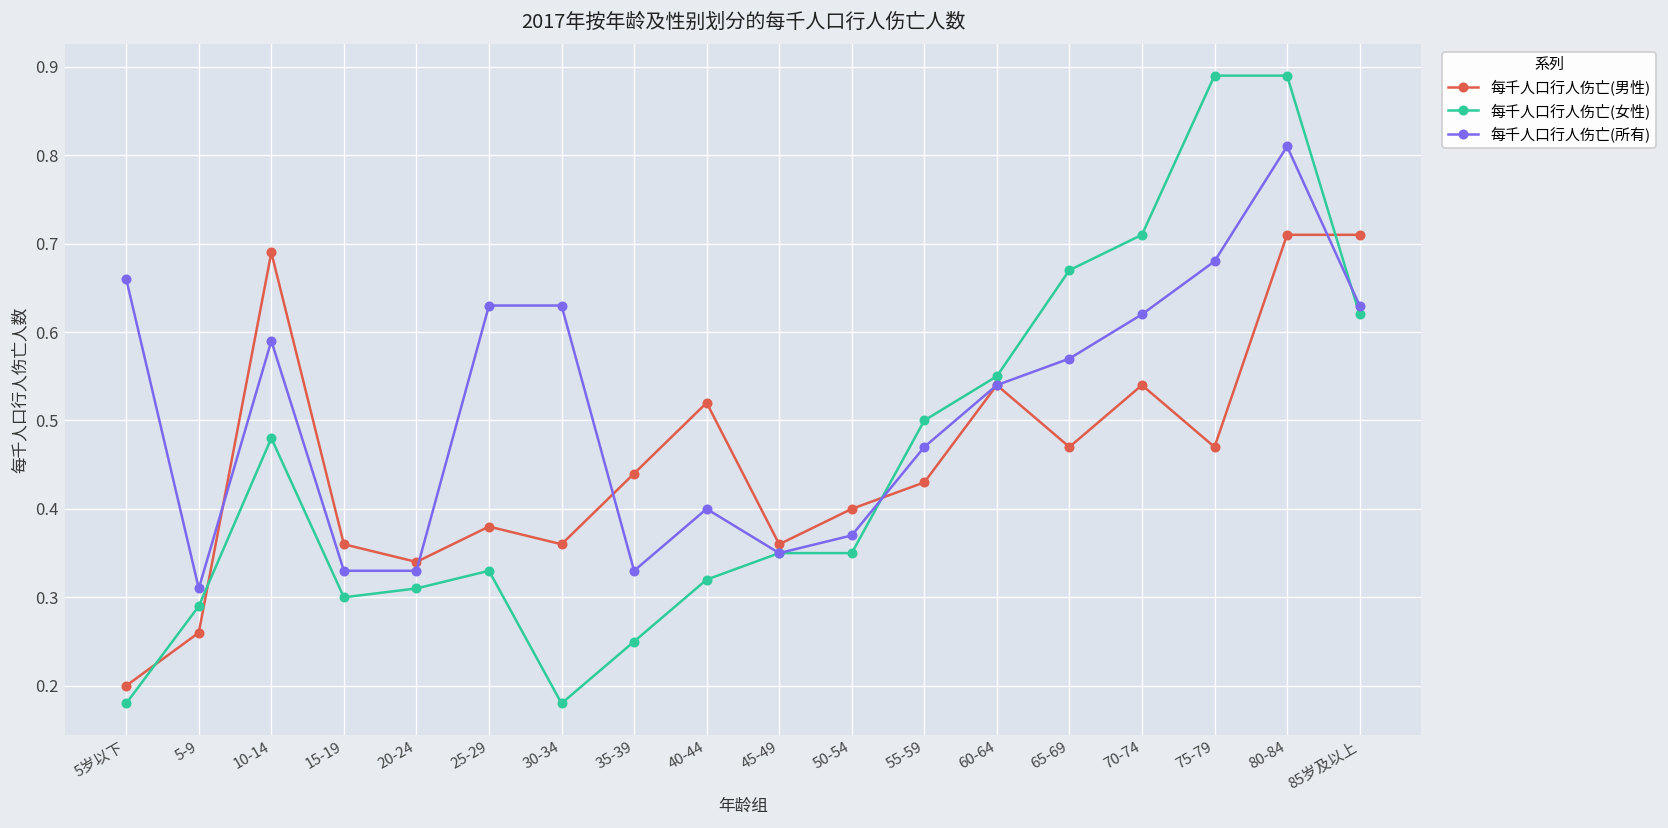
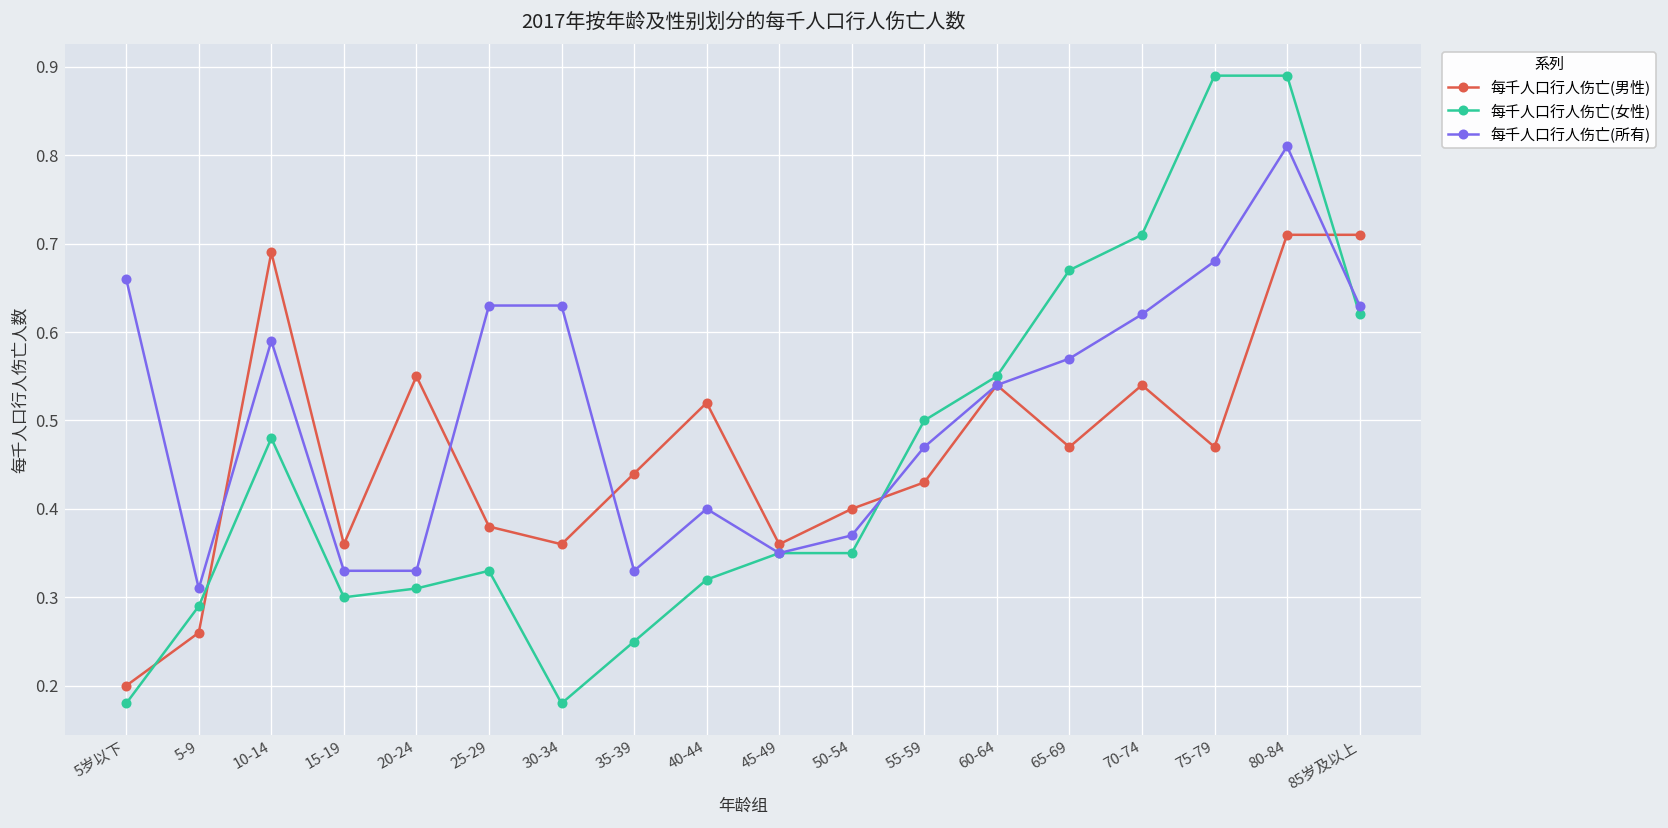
每千人口行人伤亡(男性), 20-24: 0.34 -> 0.55
